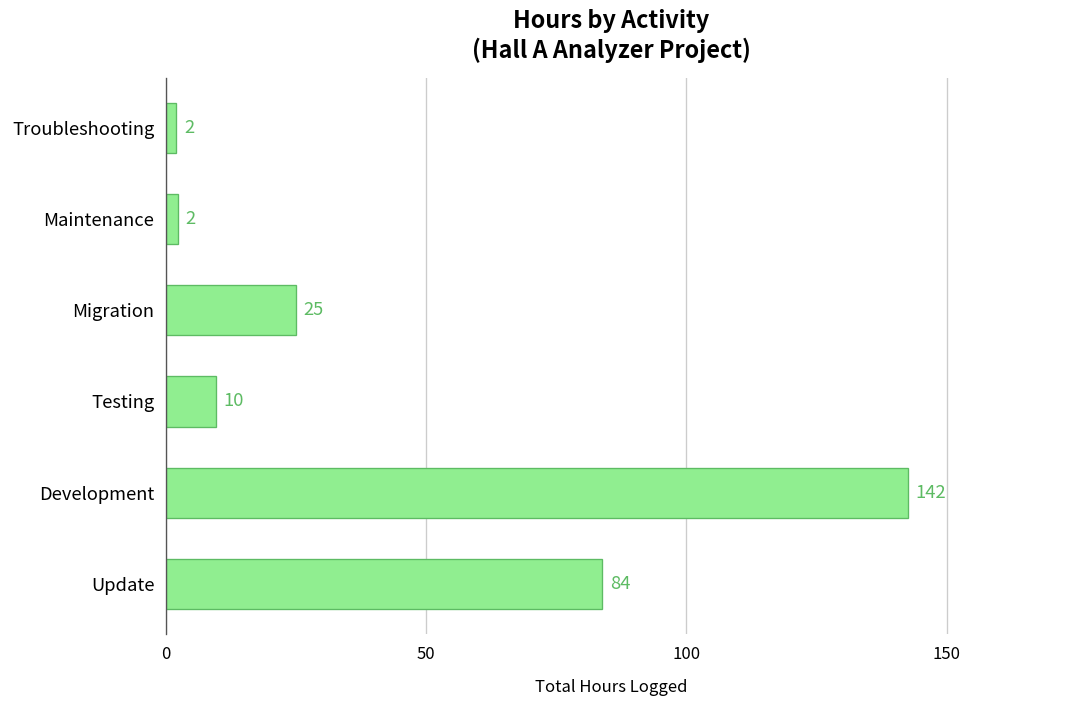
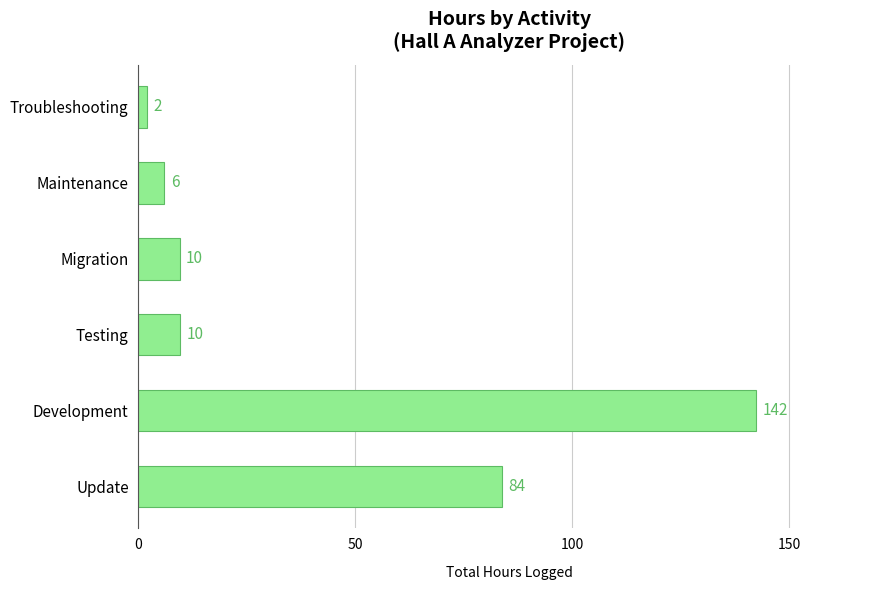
Maintenance: 2 -> 6
Migration: 25 -> 10
